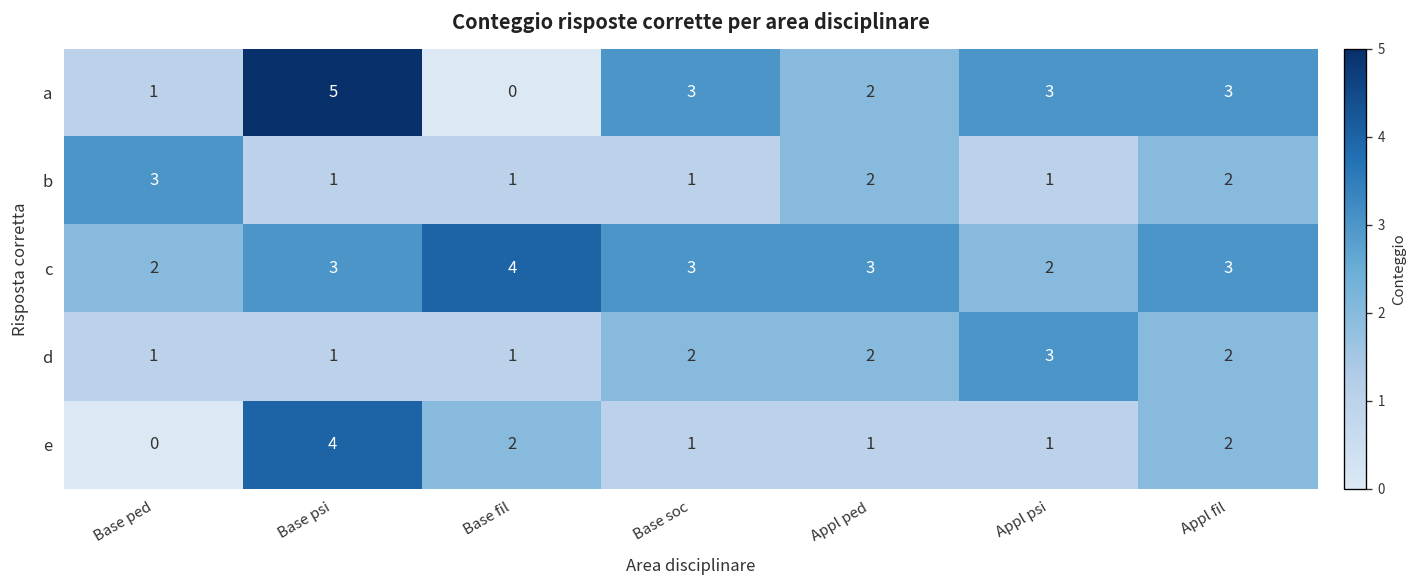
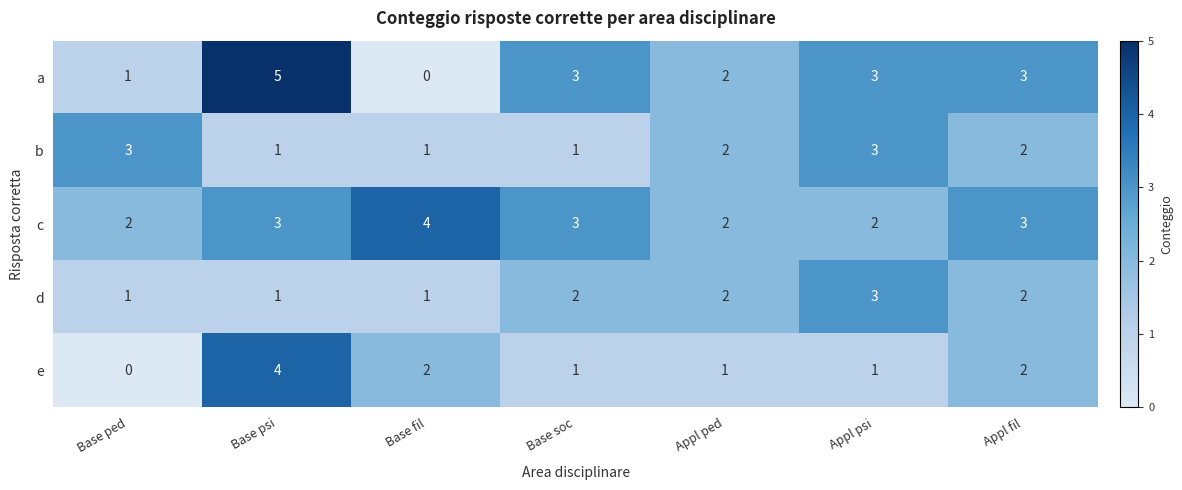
b, Appl psi: 1 -> 3
c, Appl ped: 3 -> 2
